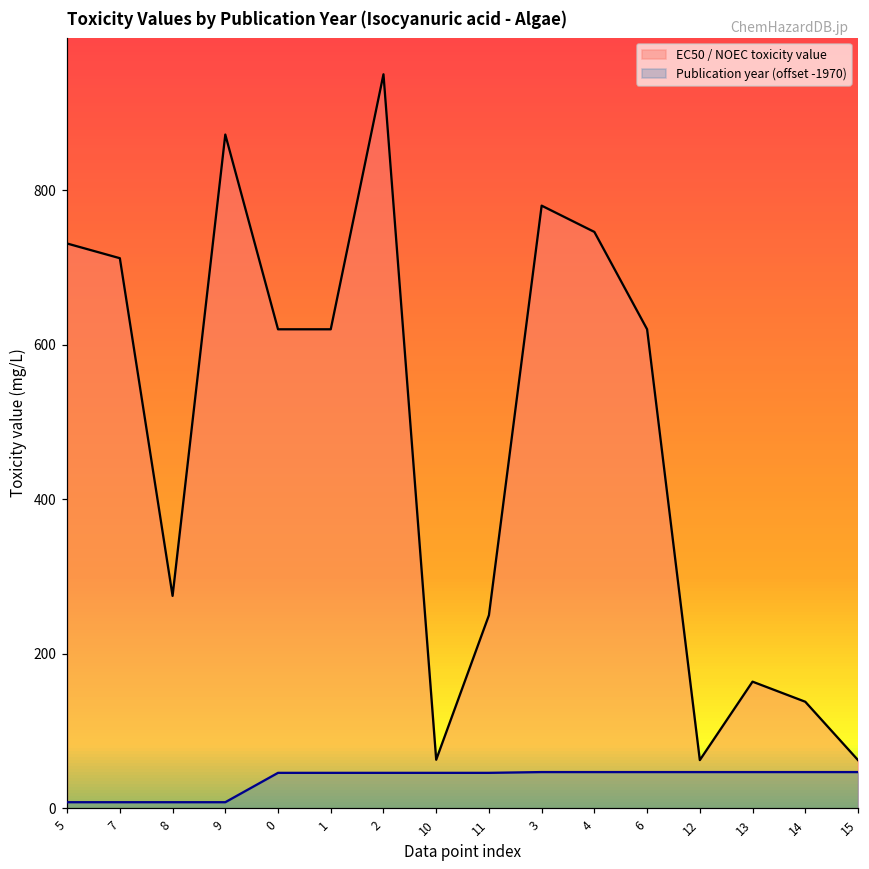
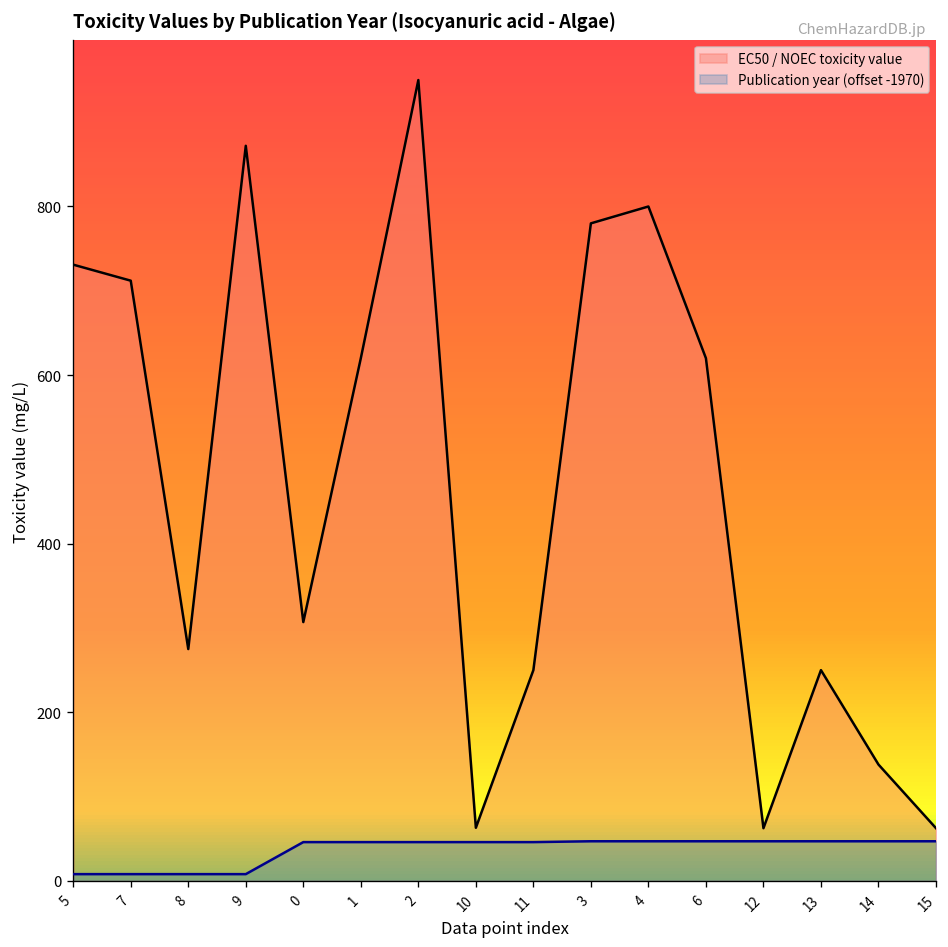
EC50 / NOEC toxicity value, 0: 620 -> 310
EC50 / NOEC toxicity value, 4: 750 -> 800
EC50 / NOEC toxicity value, 13: 160 -> 250
